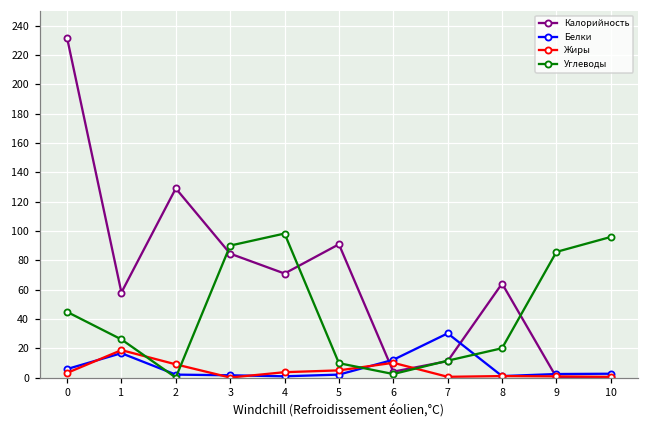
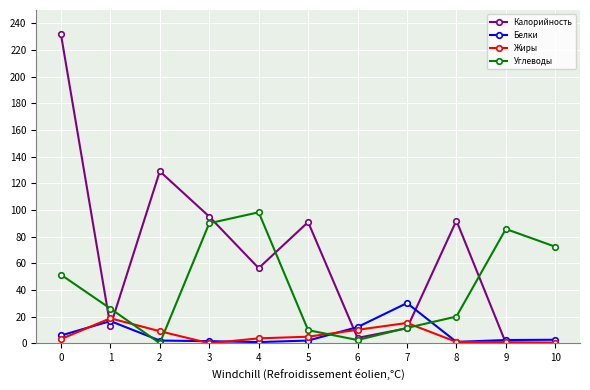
Углеводы, 0: 45 -> 51
Калорийность, 1: 58 -> 13
Калорийность, 3: 85 -> 95
Калорийность, 4: 71 -> 56
Жиры, 7: 1 -> 15
Калорийность, 8: 64 -> 92
Углеводы, 10: 96 -> 72
